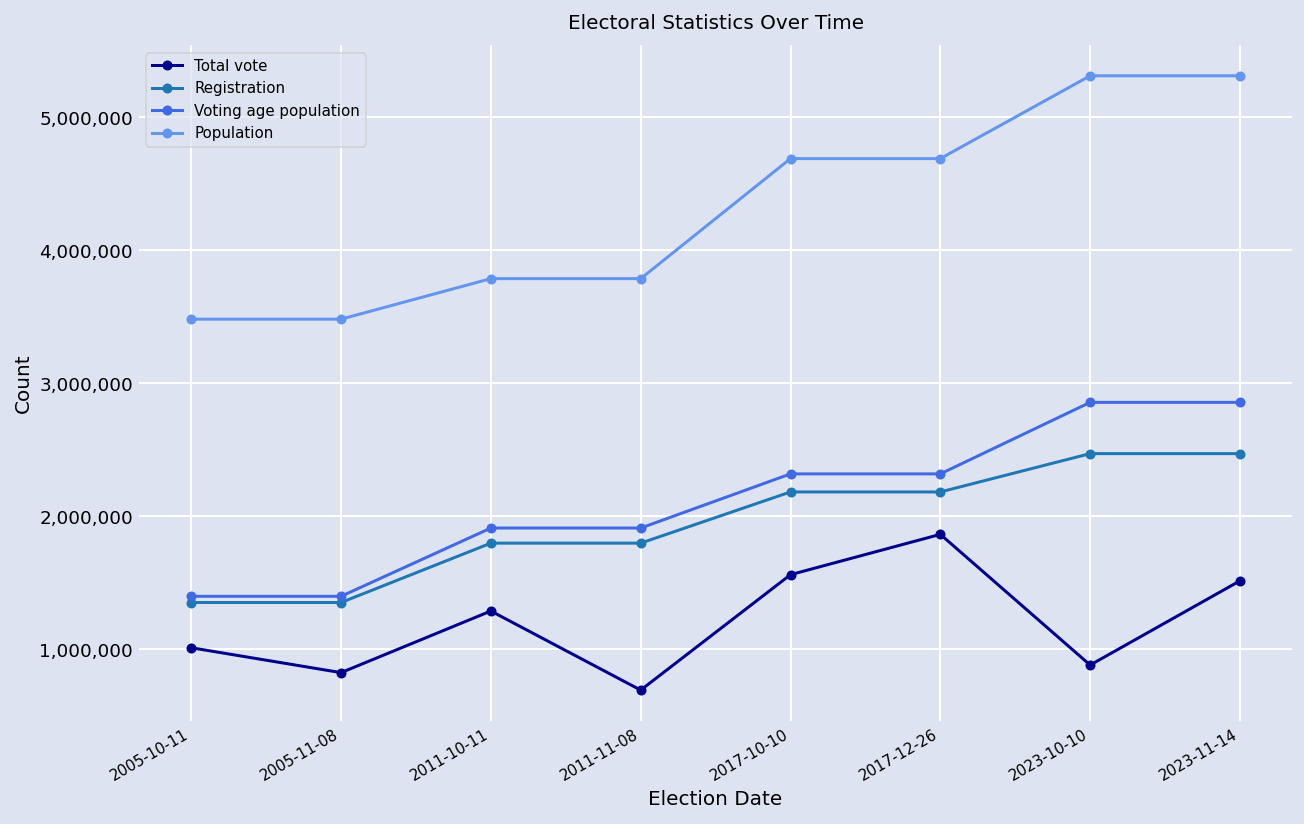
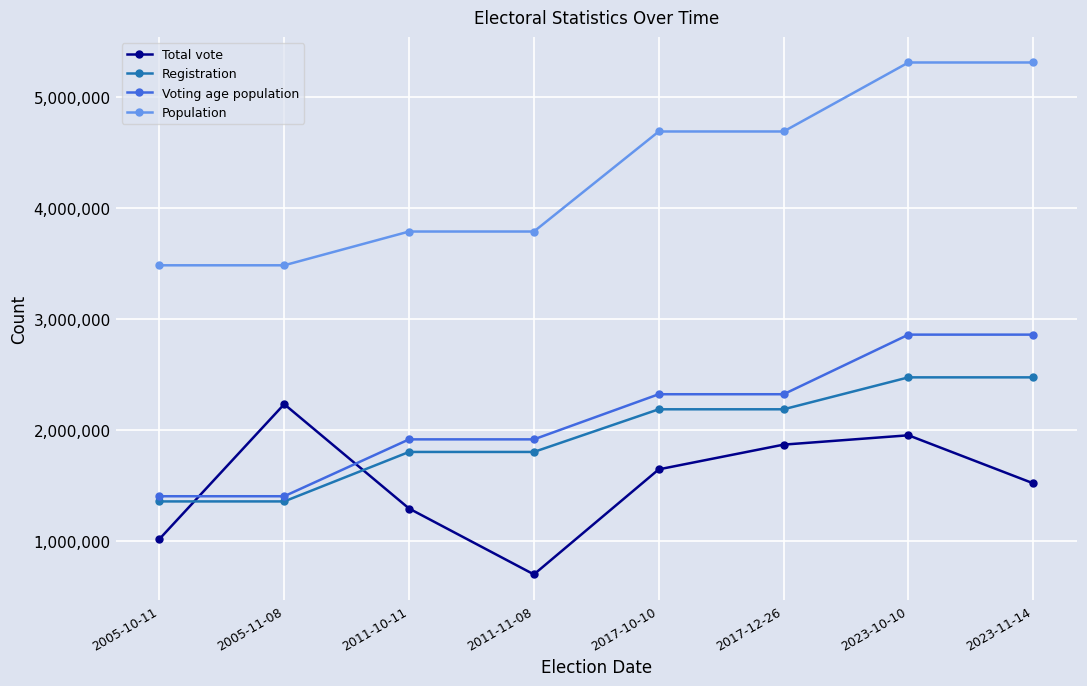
Total vote, 2005-11-08: 830,000 -> 2,230,000
Total vote, 2017-10-10: 1,560,000 -> 1,640,000
Total vote, 2023-10-10: 880,000 -> 1,950,000
